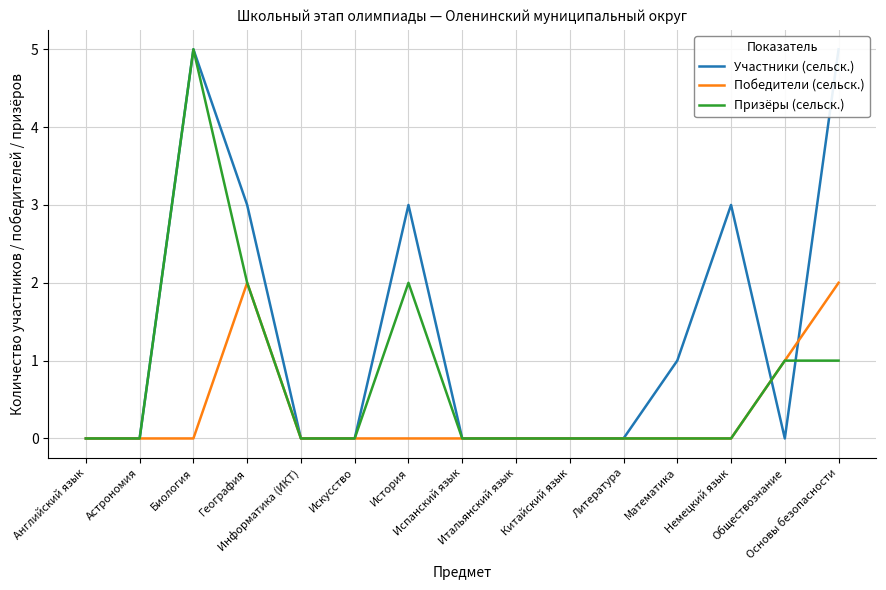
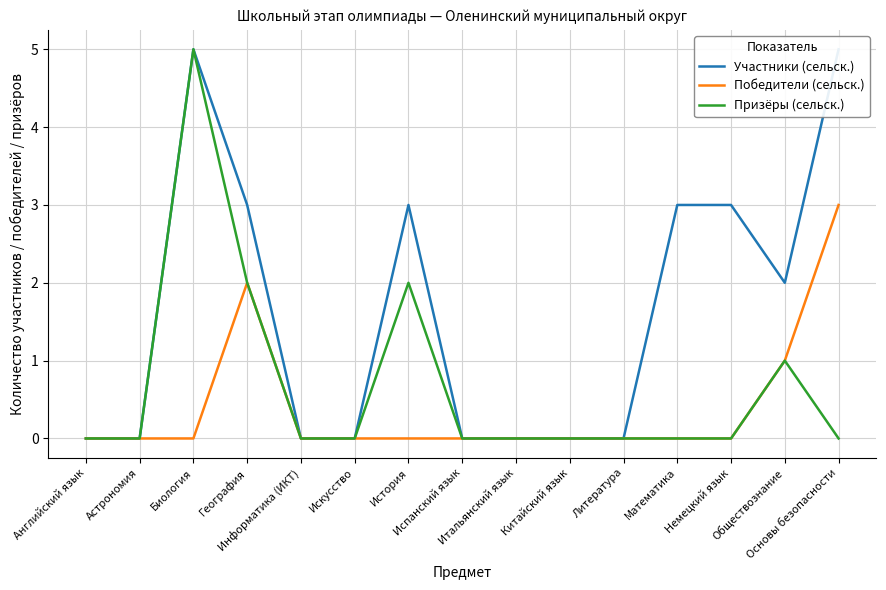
Участники (сельск.), Математика: 1 -> 3
Участники (сельск.), Обществознание: 0 -> 2
Победители (сельск.), Основы безопасности: 2 -> 3
Призёры (сельск.), Основы безопасности: 1 -> 0
